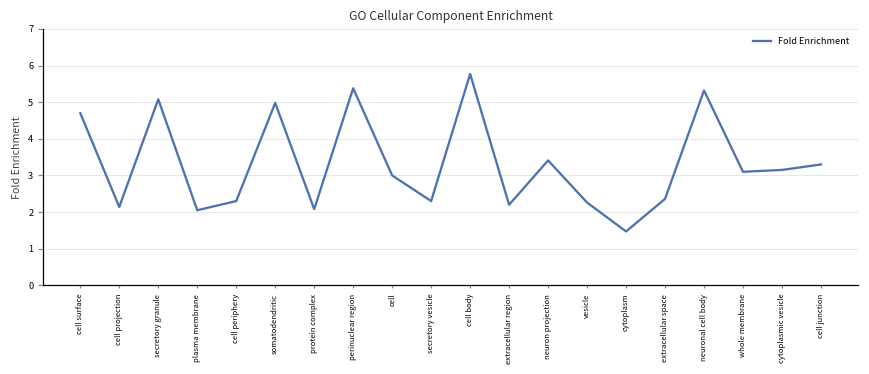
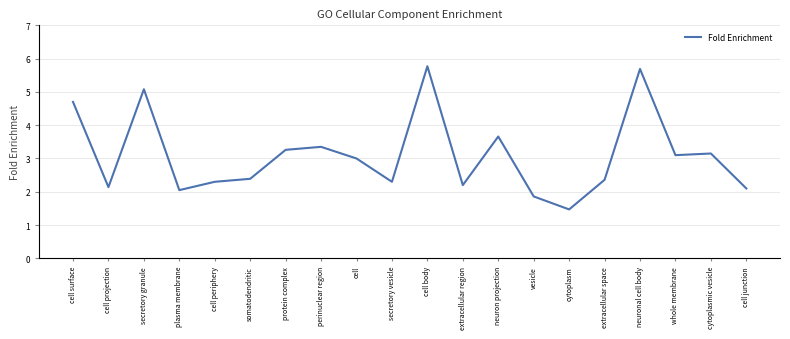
somatodendritic: 5.0 -> 2.4
protein complex: 2.1 -> 3.3
perinuclear region: 5.4 -> 3.4
neuron projection: 3.4 -> 3.7
vesicle: 2.3 -> 1.9
neuronal cell body: 5.3 -> 5.7
cell junction: 3.3 -> 2.1
